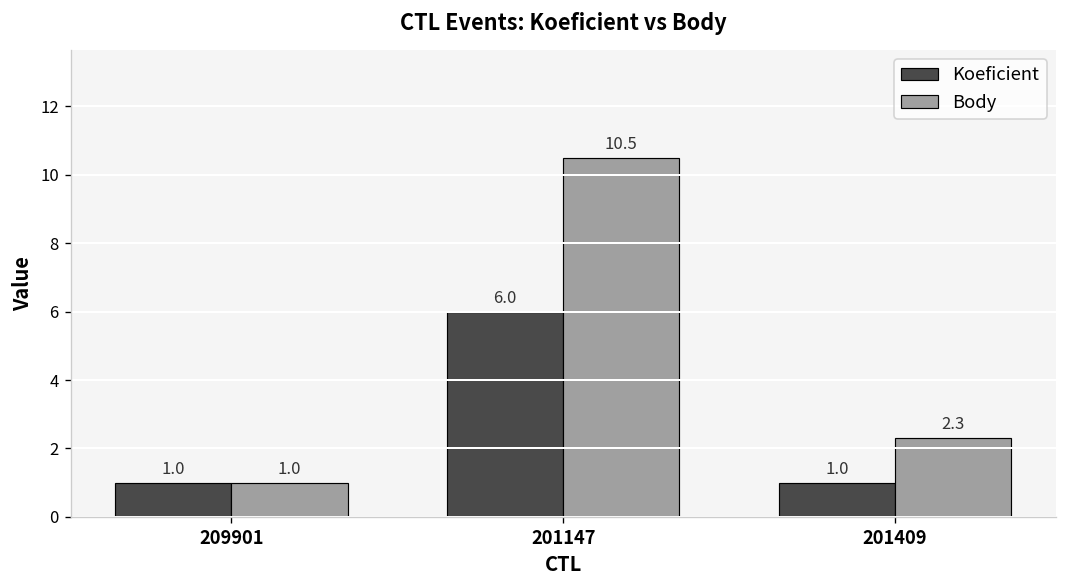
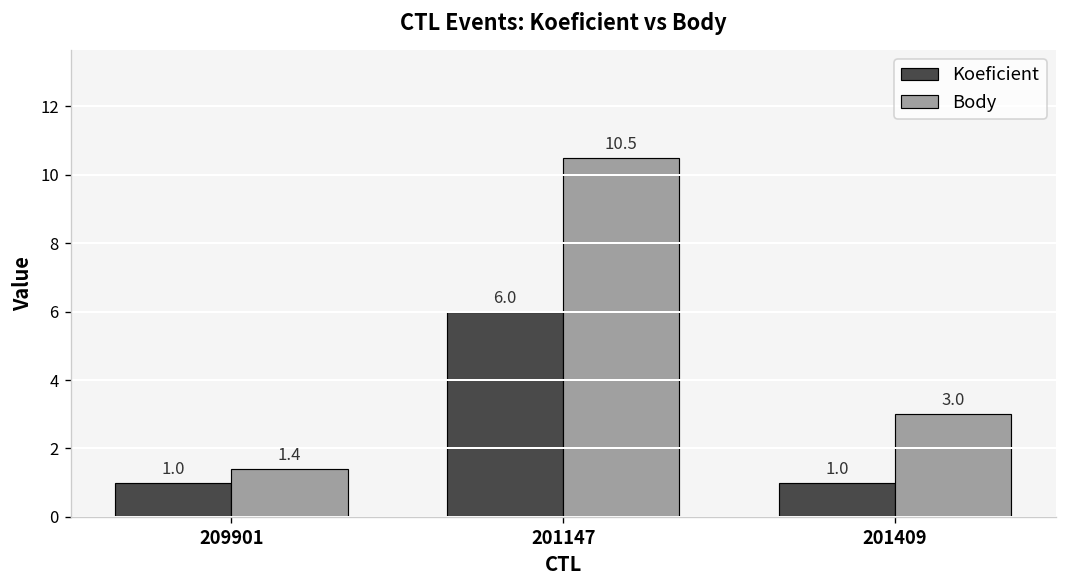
Body, 209901: 1.0 -> 1.4
Body, 201409: 2.3 -> 3.0
